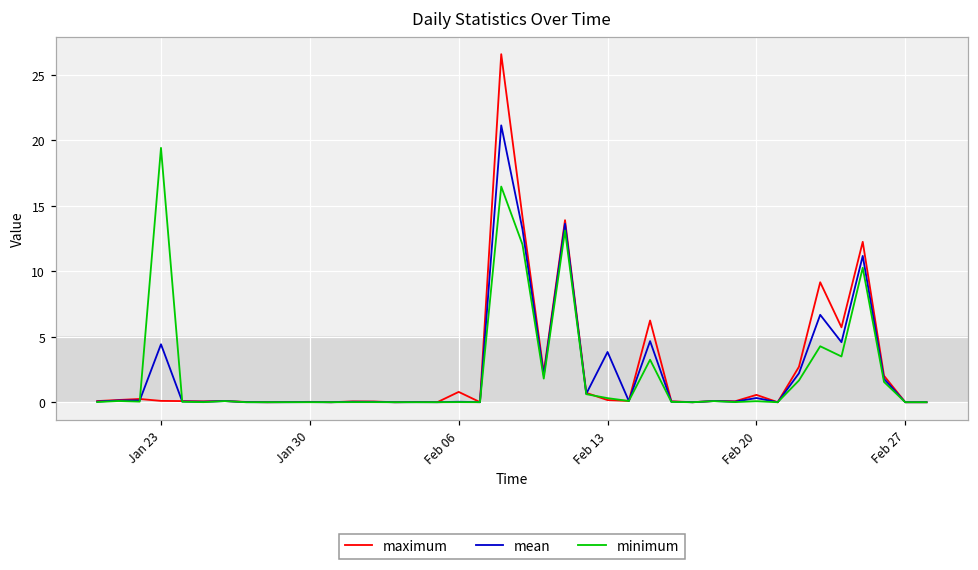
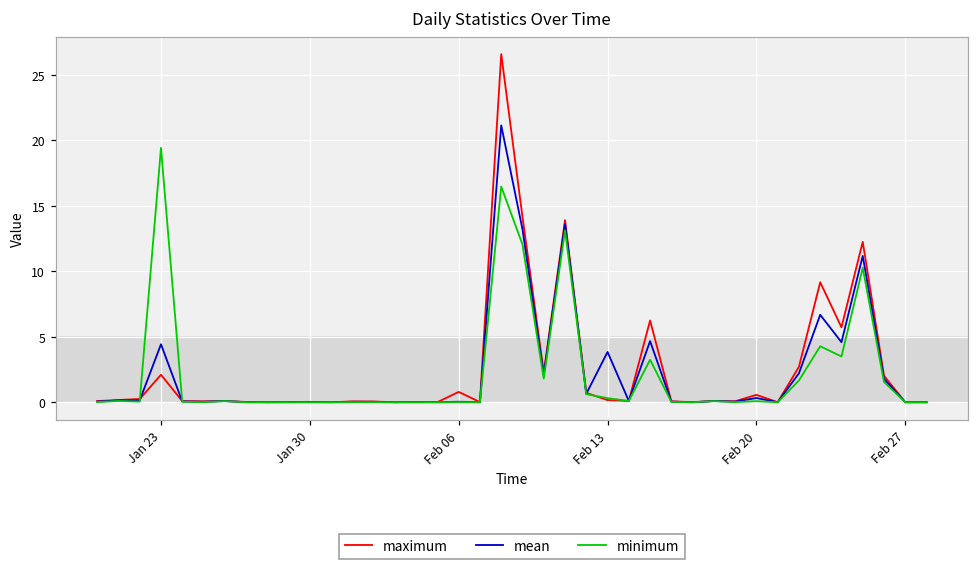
maximum, Jan 23: 0.1 -> 2.1
